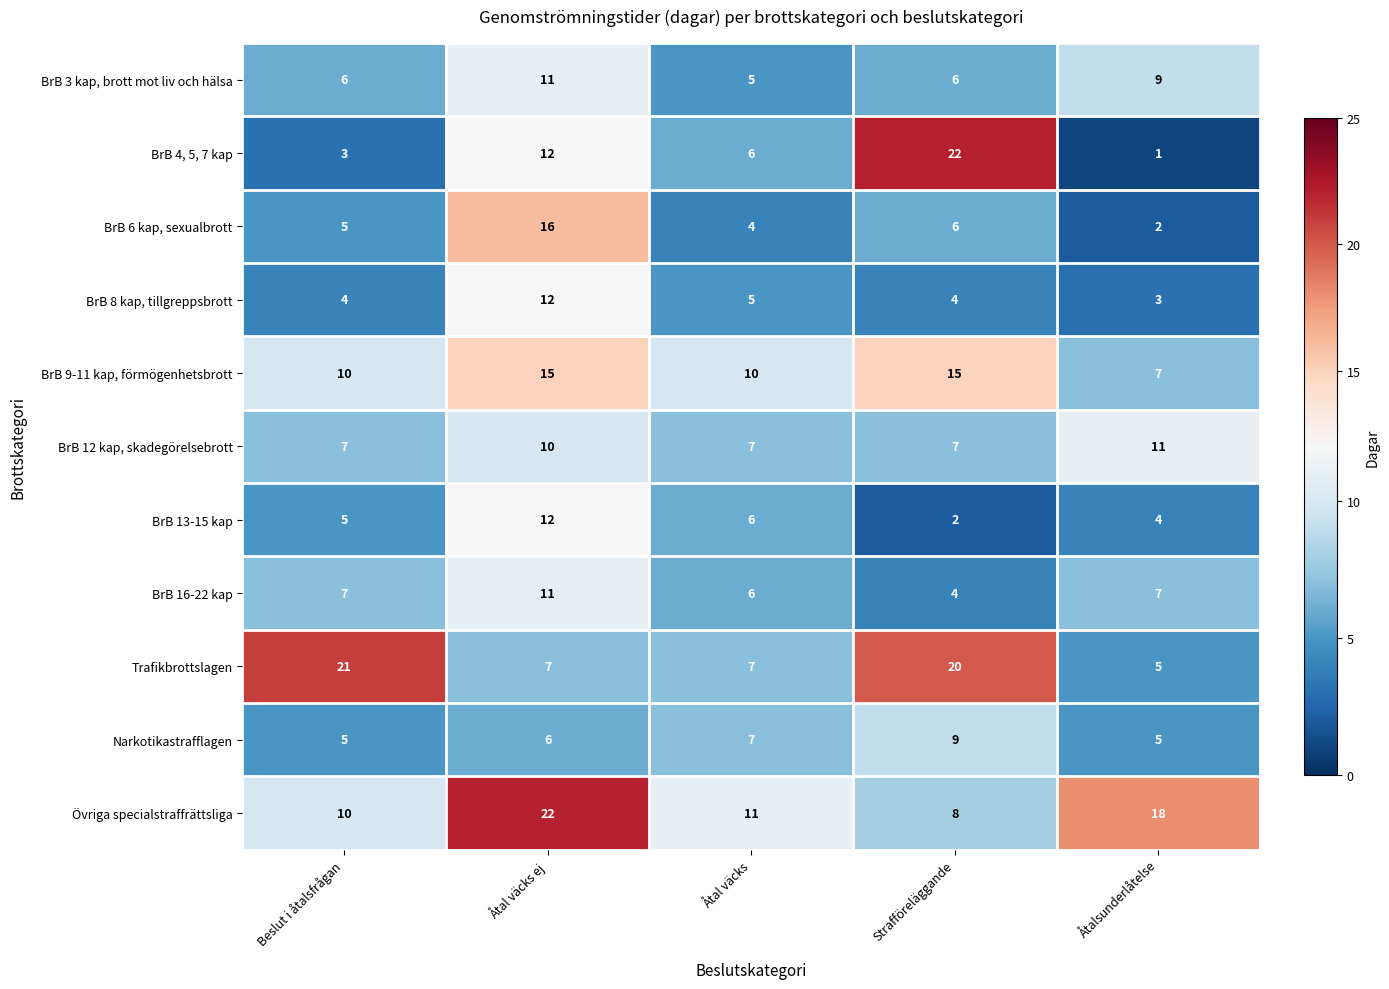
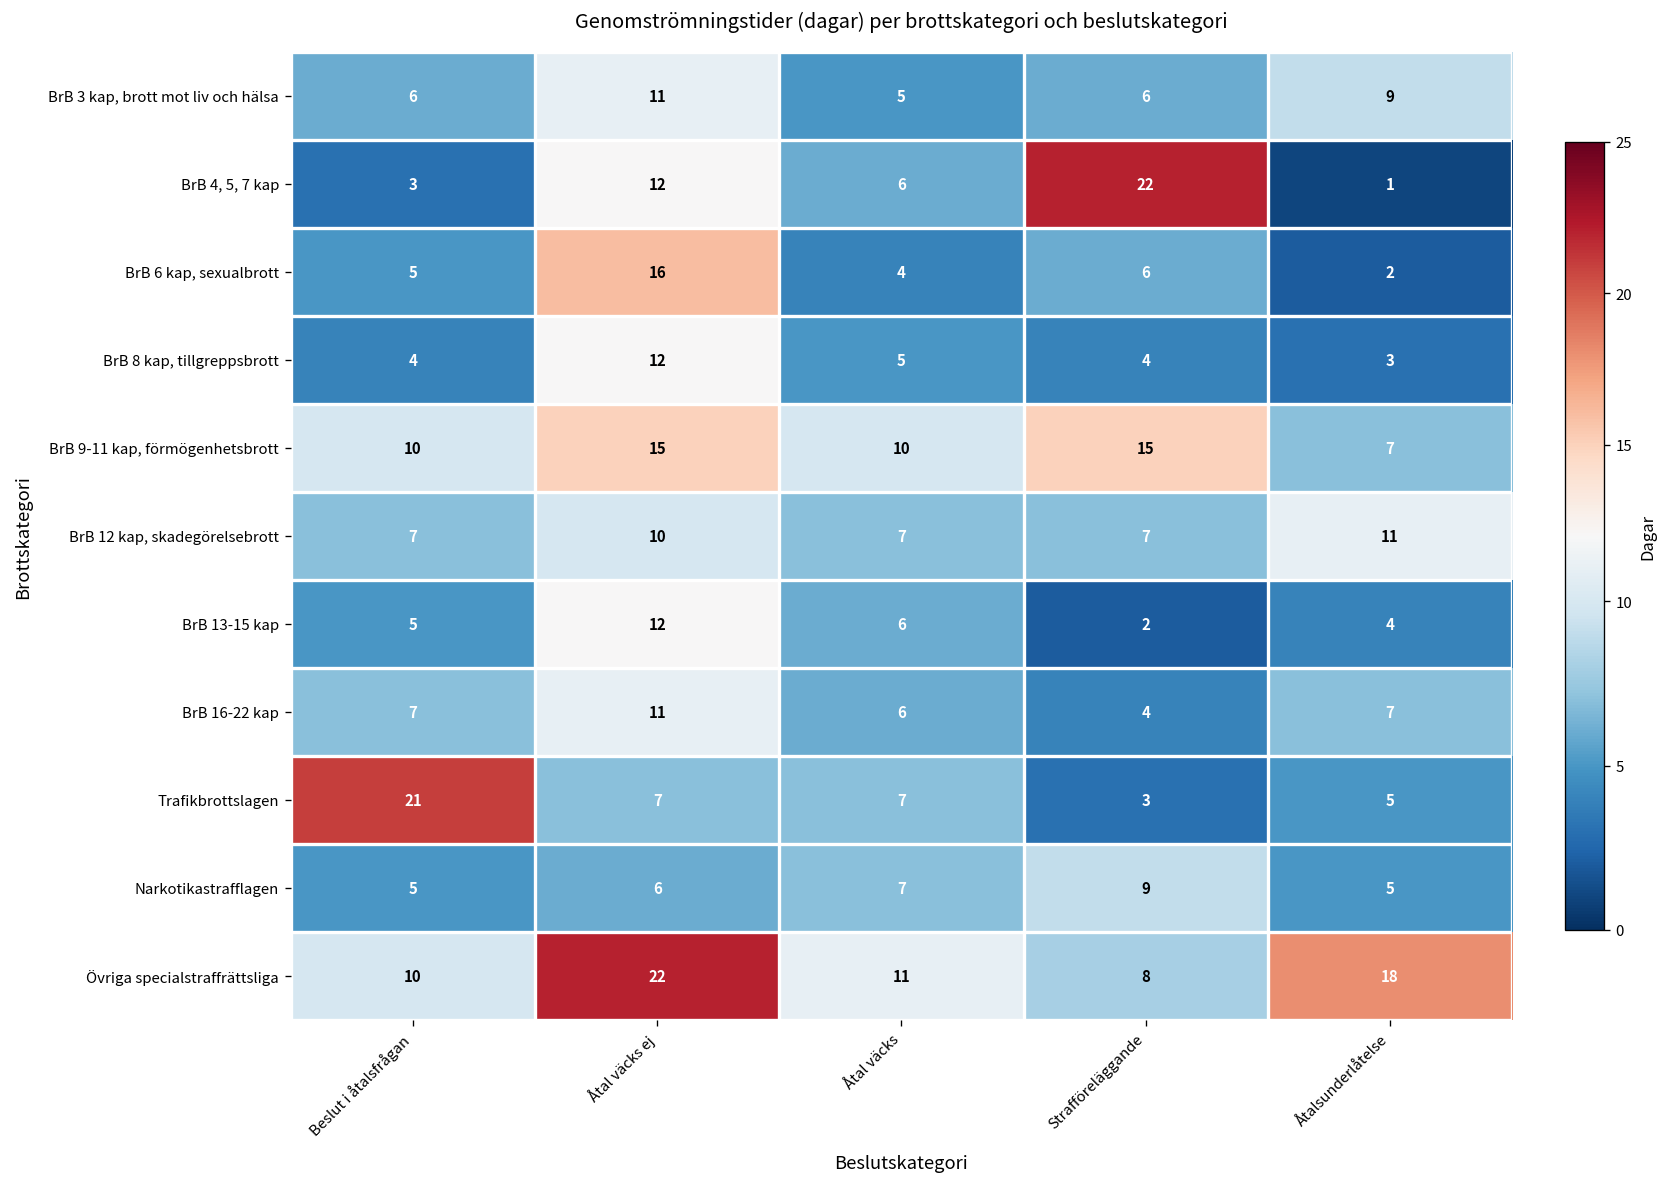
Trafikbrottslagen, Strafföreläggande: 20 -> 3
